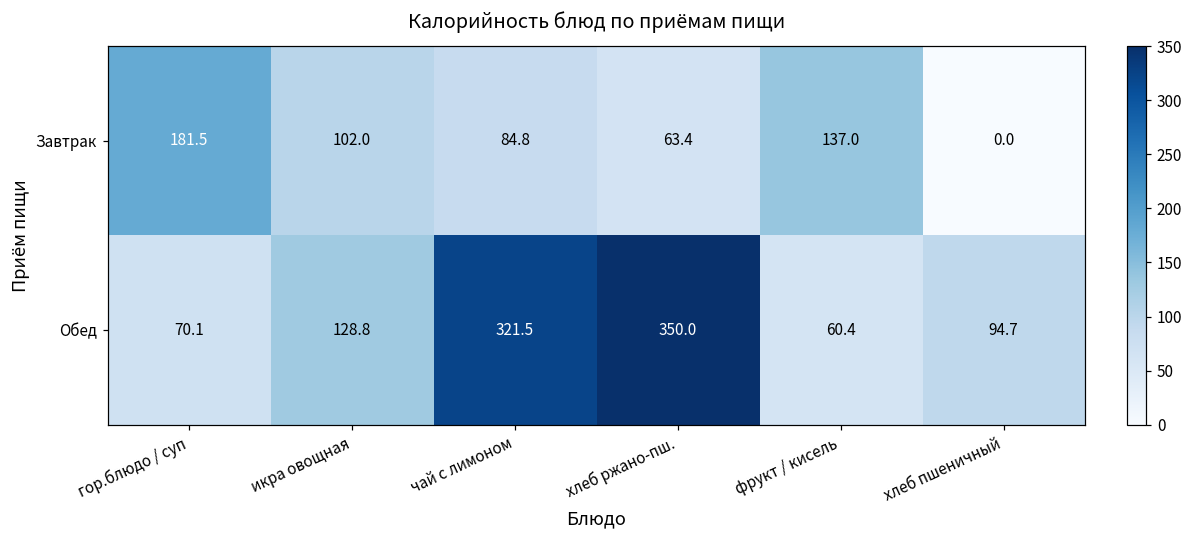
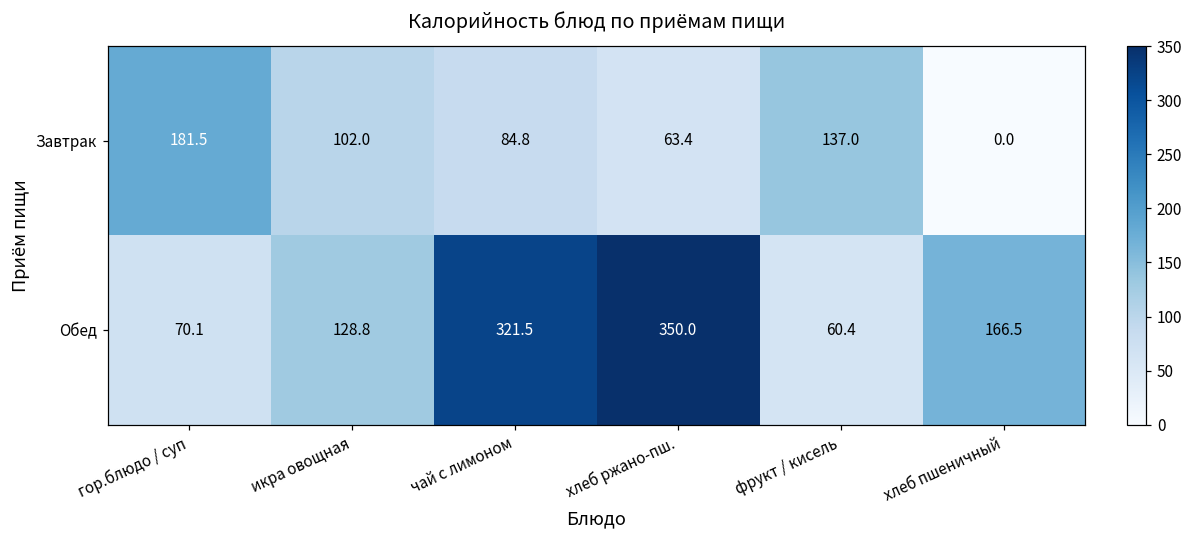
Обед, хлеб пшеничный: 94.7 -> 166.5
